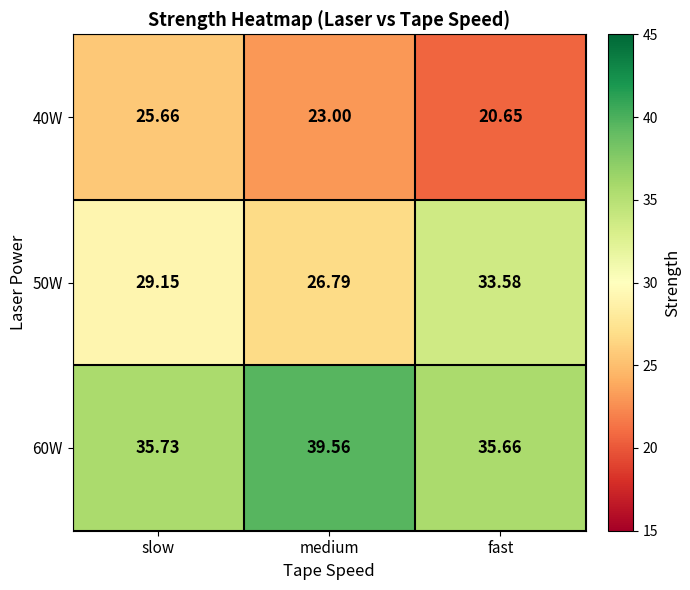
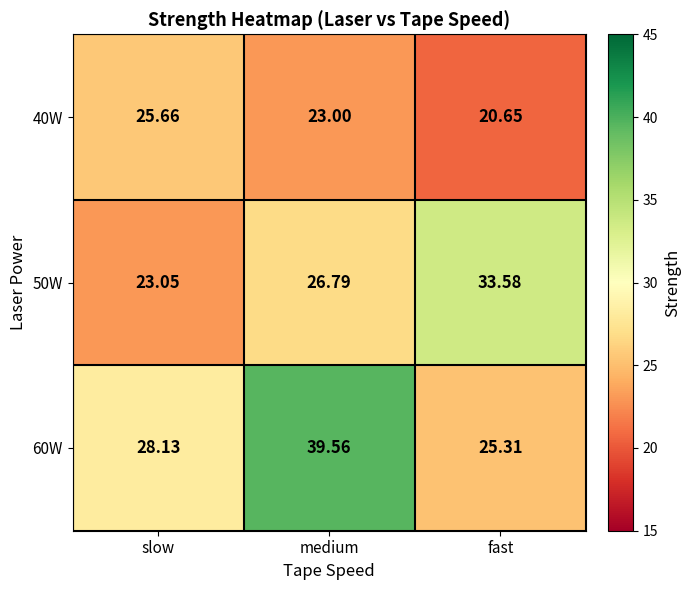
50W, slow: 29.15 -> 23.05
60W, slow: 35.73 -> 28.13
60W, fast: 35.66 -> 25.31
